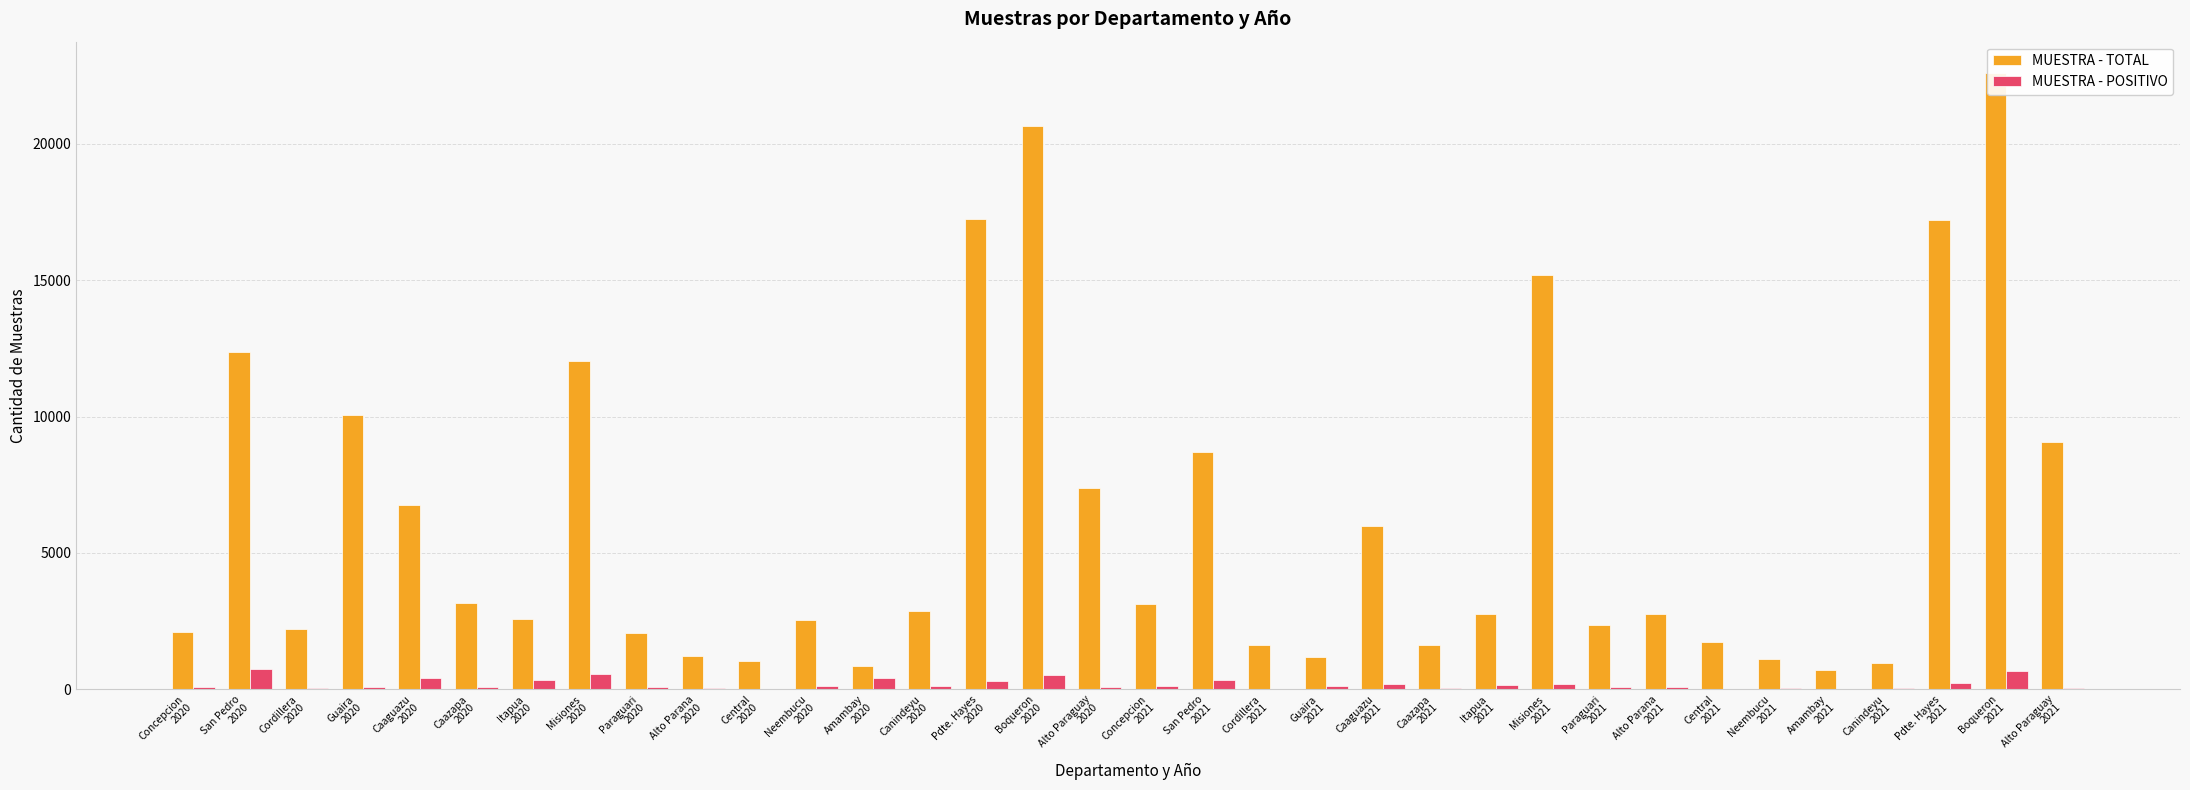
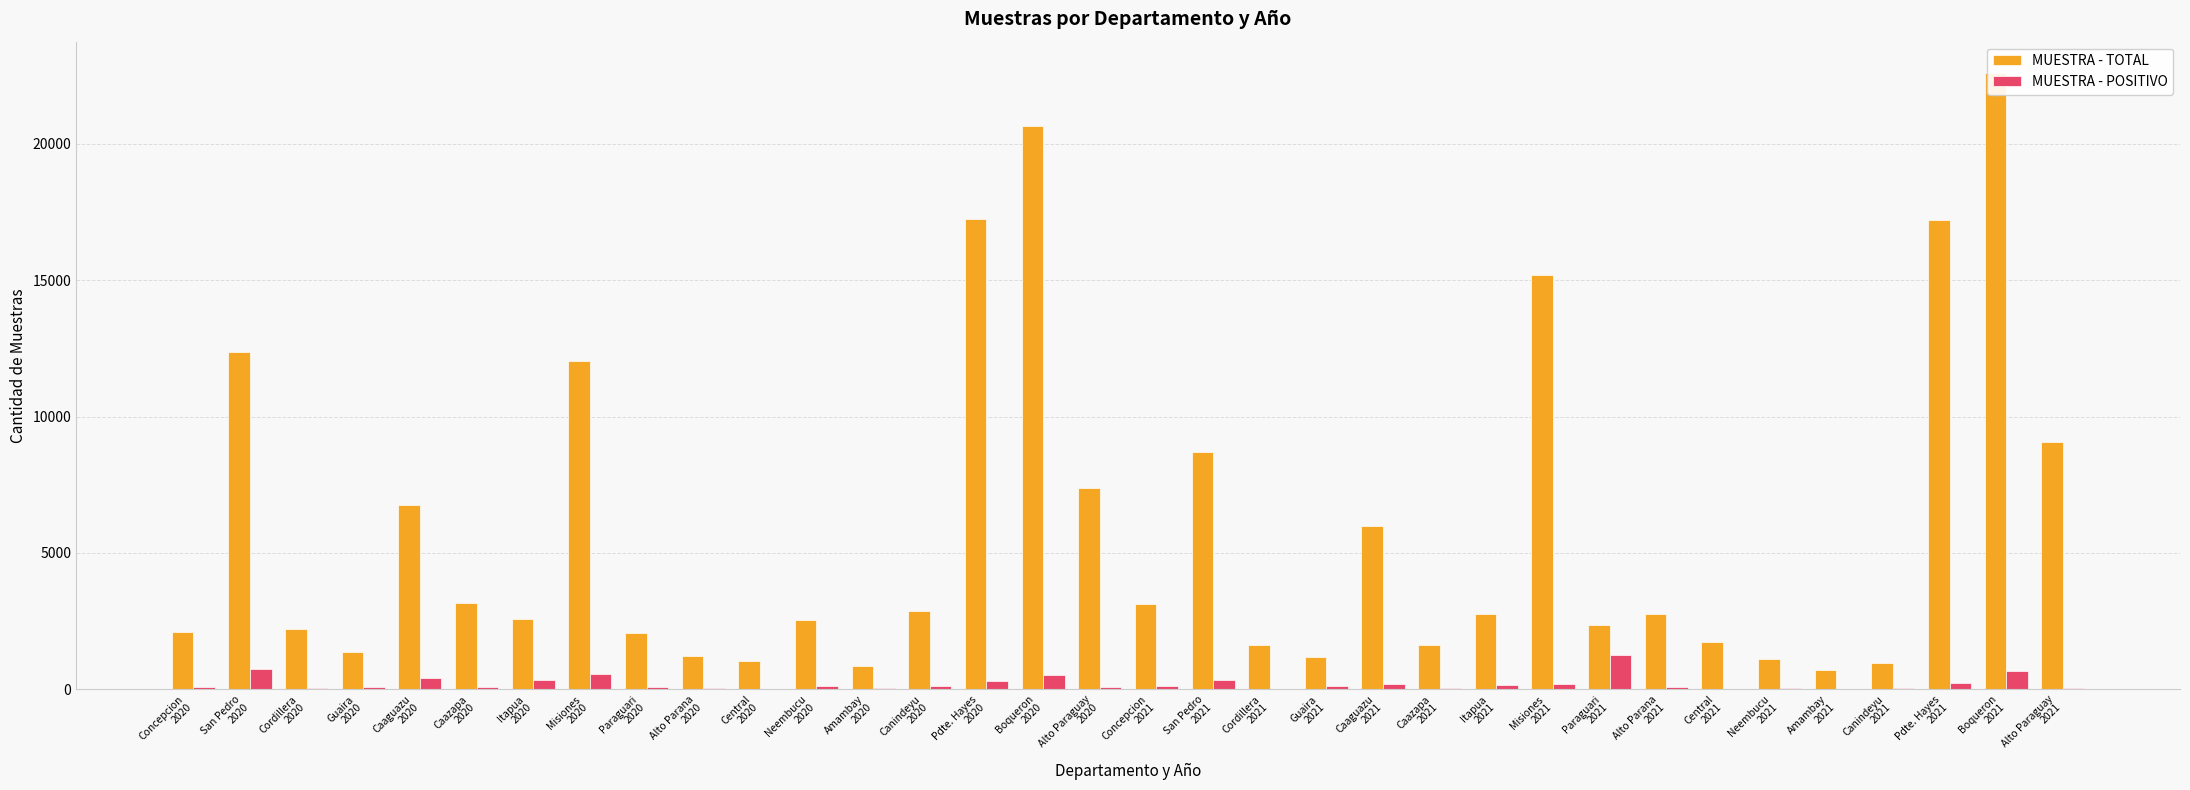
MUESTRA - TOTAL, Guaira 2020: 10100 -> 1400
MUESTRA - POSITIVO, Amambay 2020: 400 -> 0
MUESTRA - POSITIVO, Paraguari 2021: 100 -> 1300
